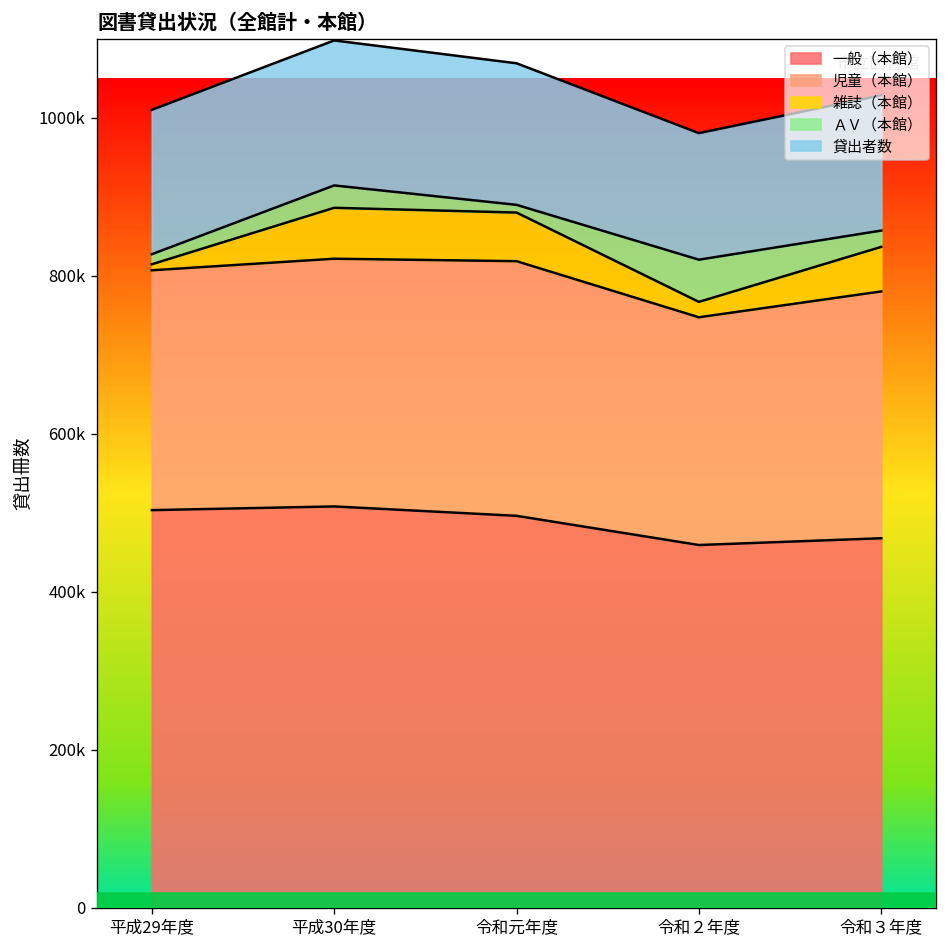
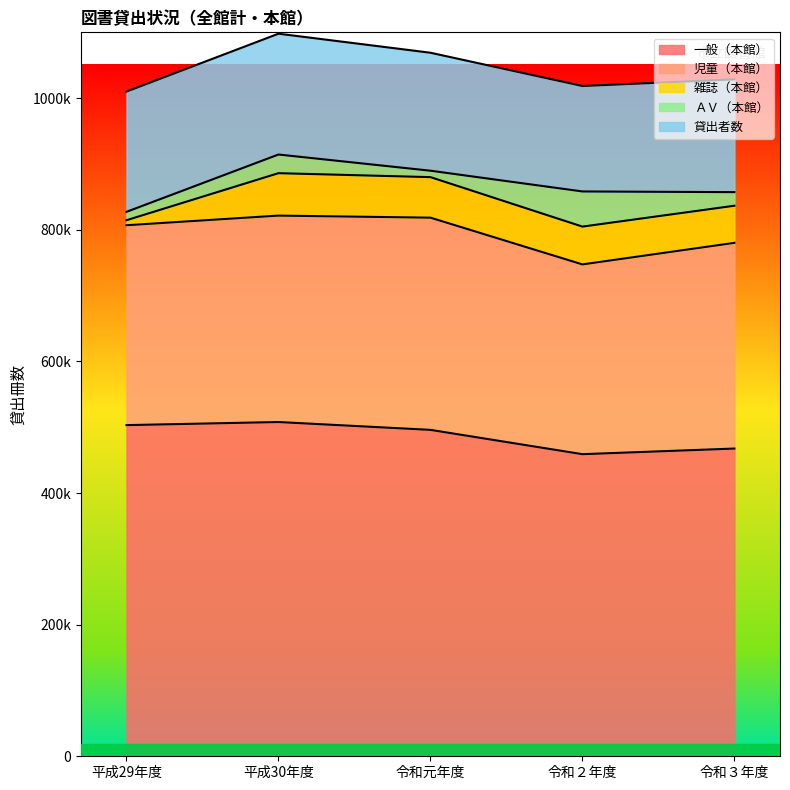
雑誌（本館）, 令和２年度: 20000 -> 60000
